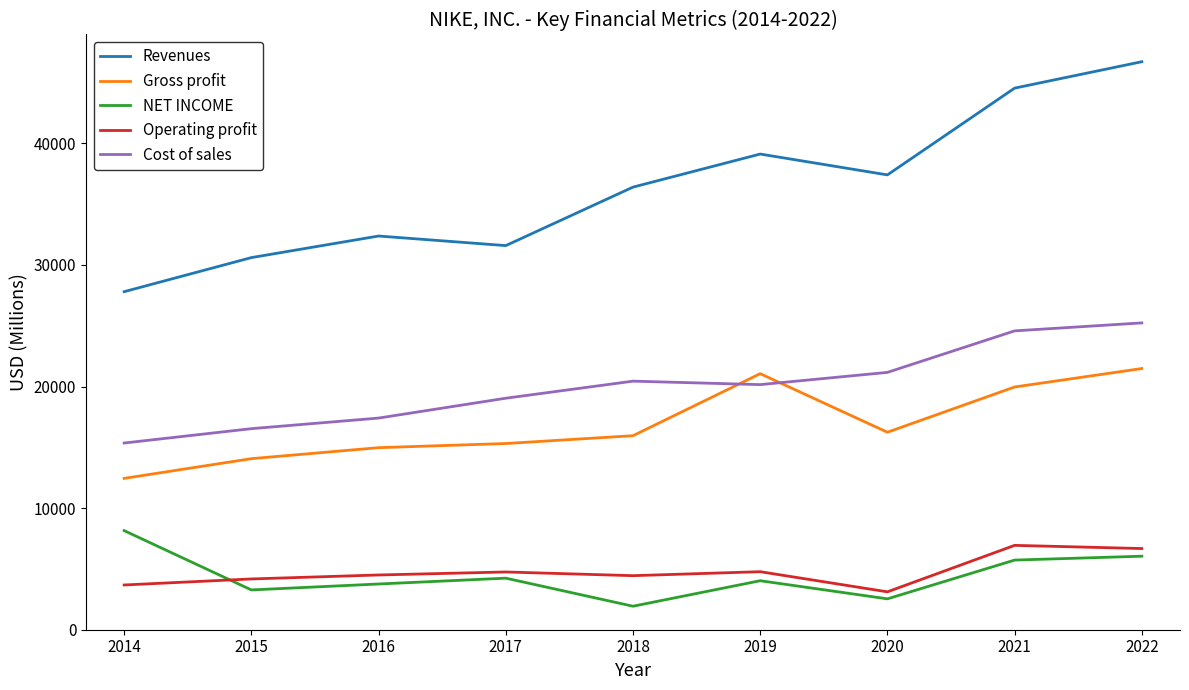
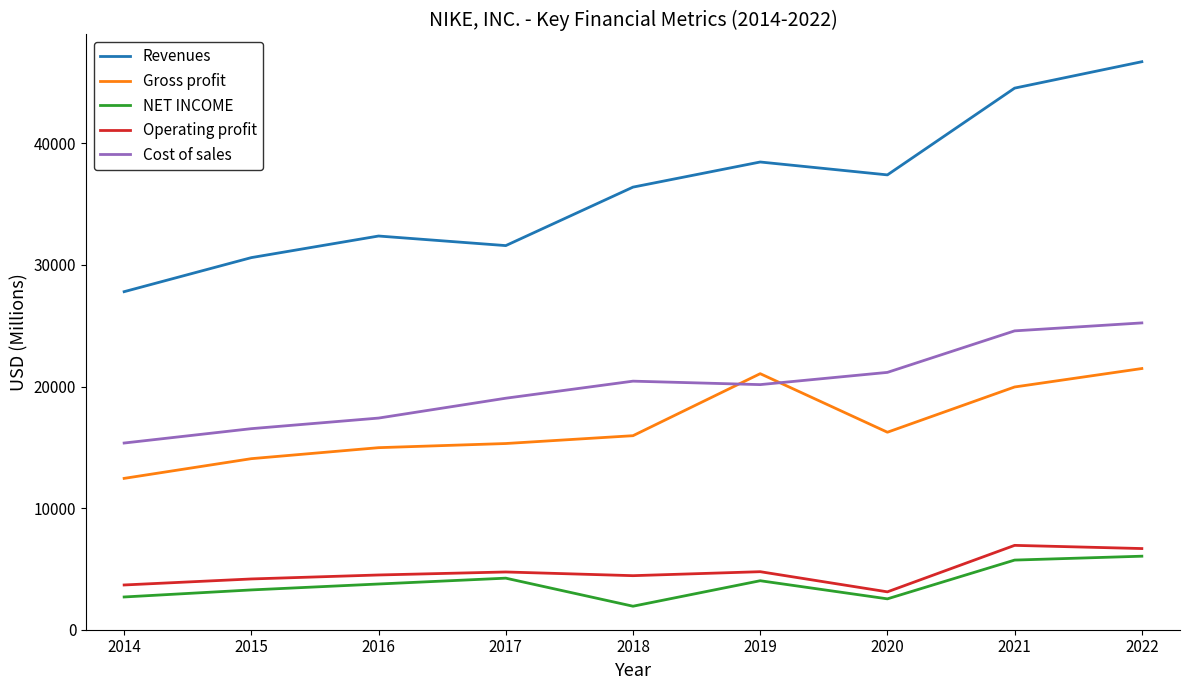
NET INCOME, 2014: 8200 -> 2700
Revenues, 2019: 39100 -> 38500
